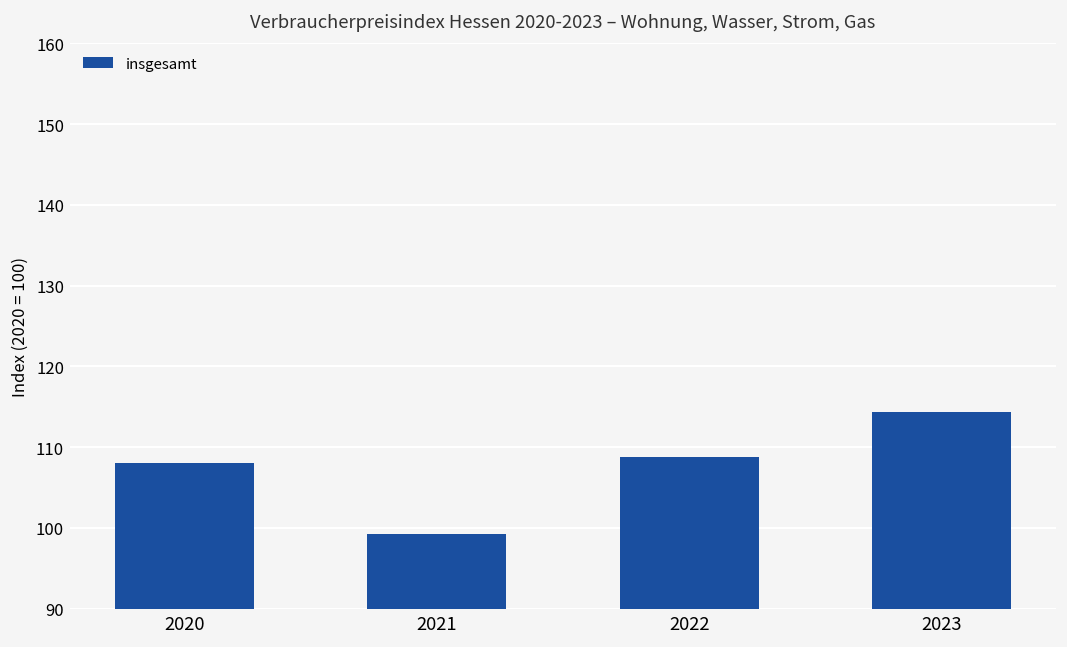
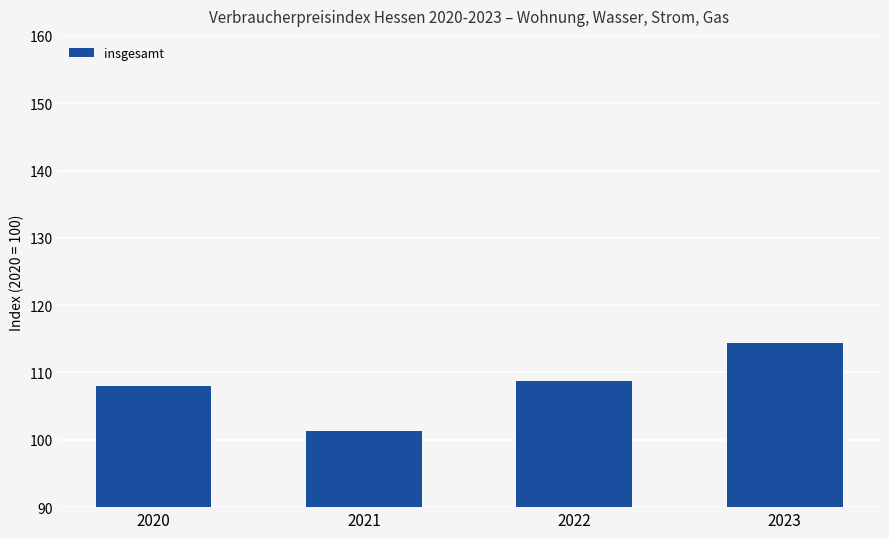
2021: 99 -> 101
